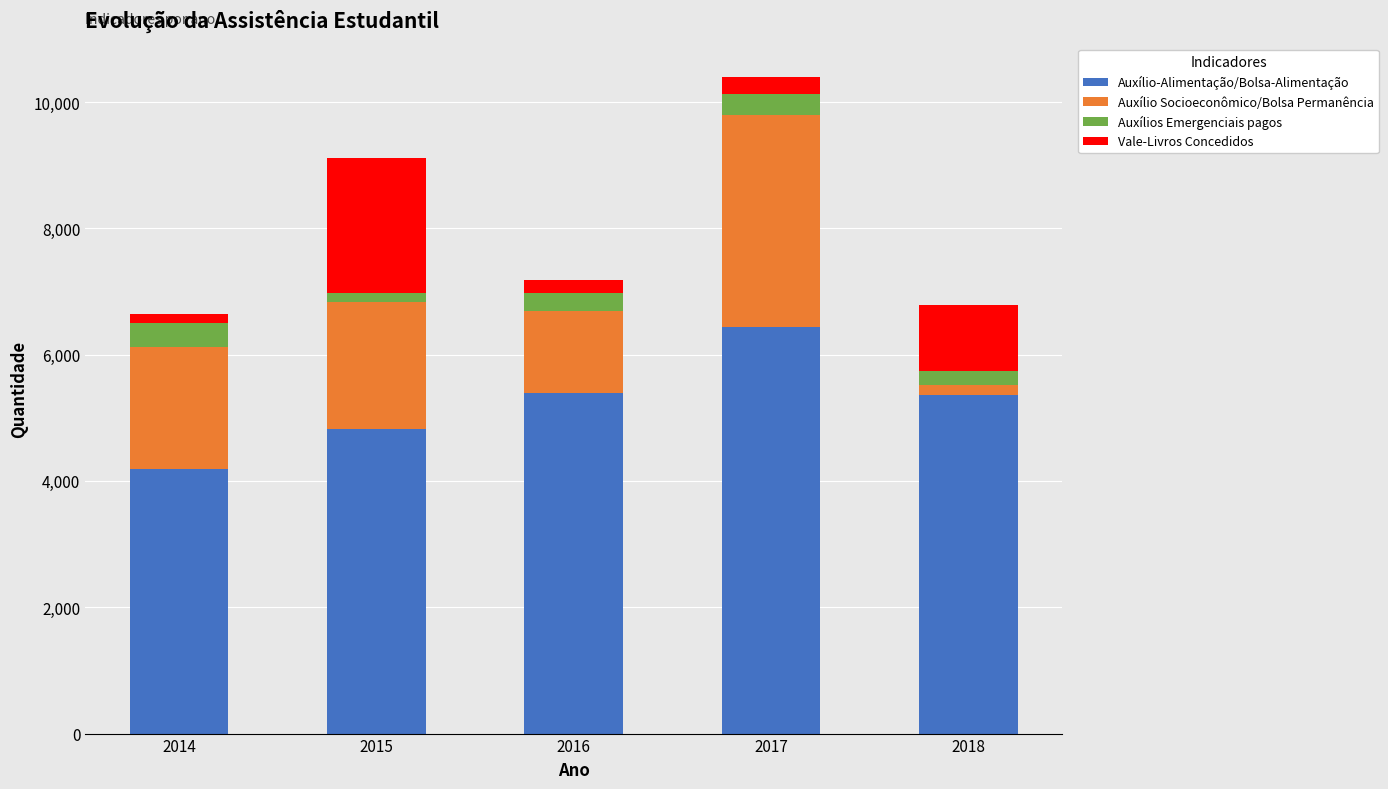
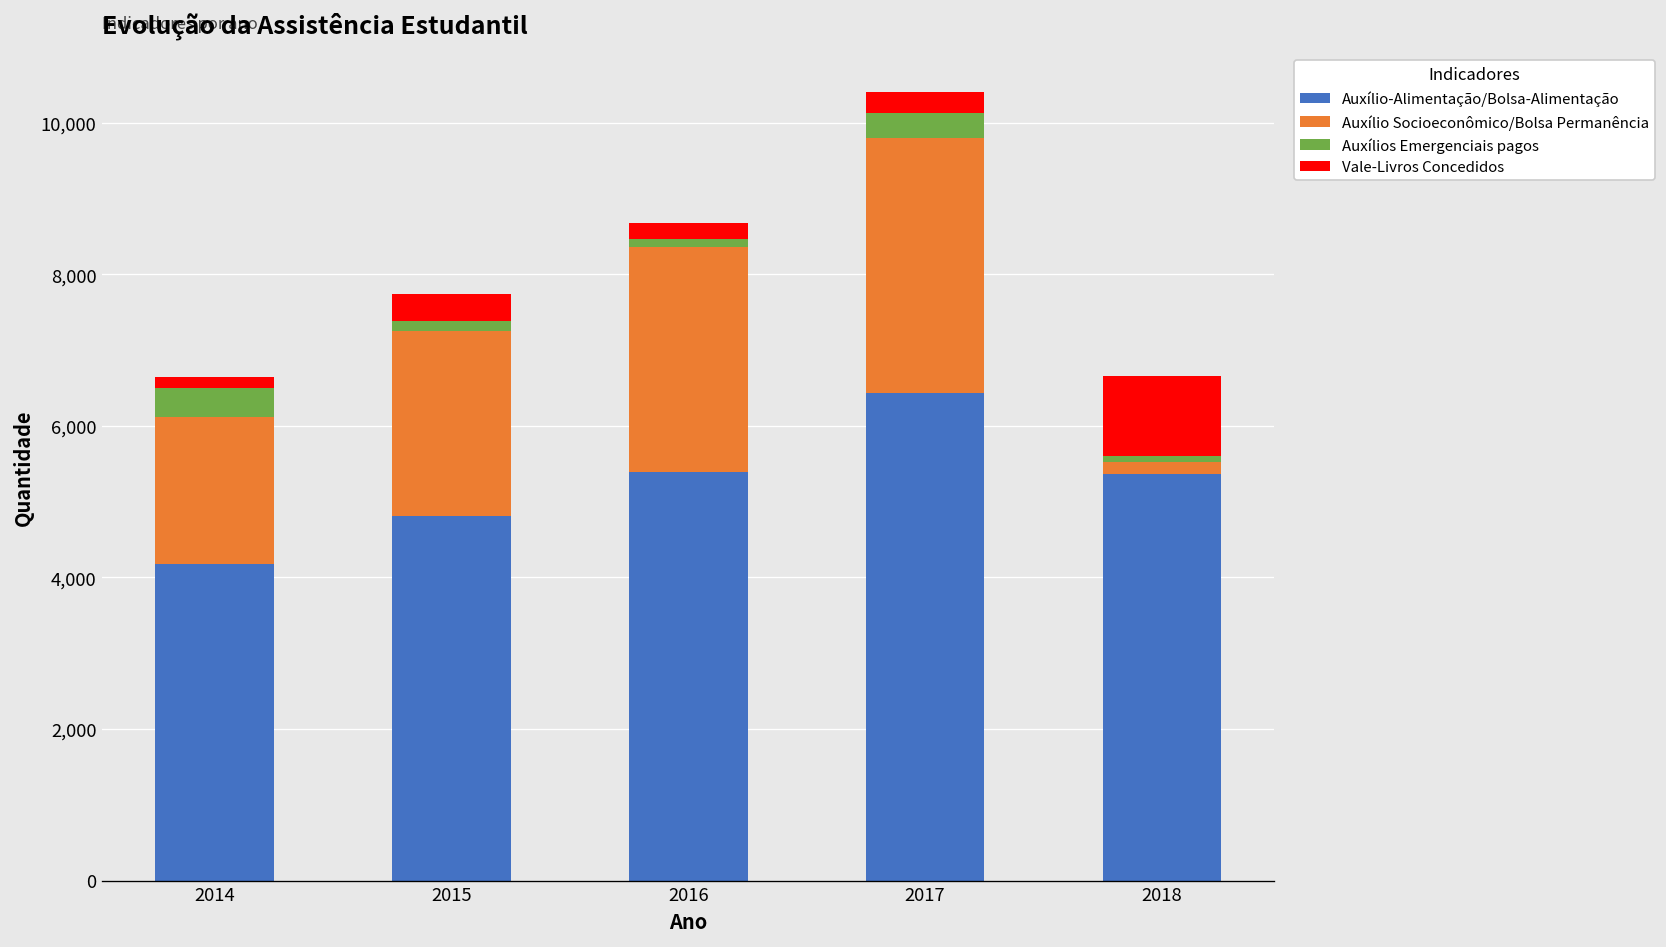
Auxílio Socioeconômico/Bolsa Permanência, 2015: 2,000 -> 2,400
Vale-Livros Concedidos, 2015: 2,100 -> 400
Auxílio Socioeconômico/Bolsa Permanência, 2016: 1,300 -> 3,000
Auxílios Emergenciais pagos, 2016: 300 -> 100
Auxílios Emergenciais pagos, 2018: 200 -> 100
